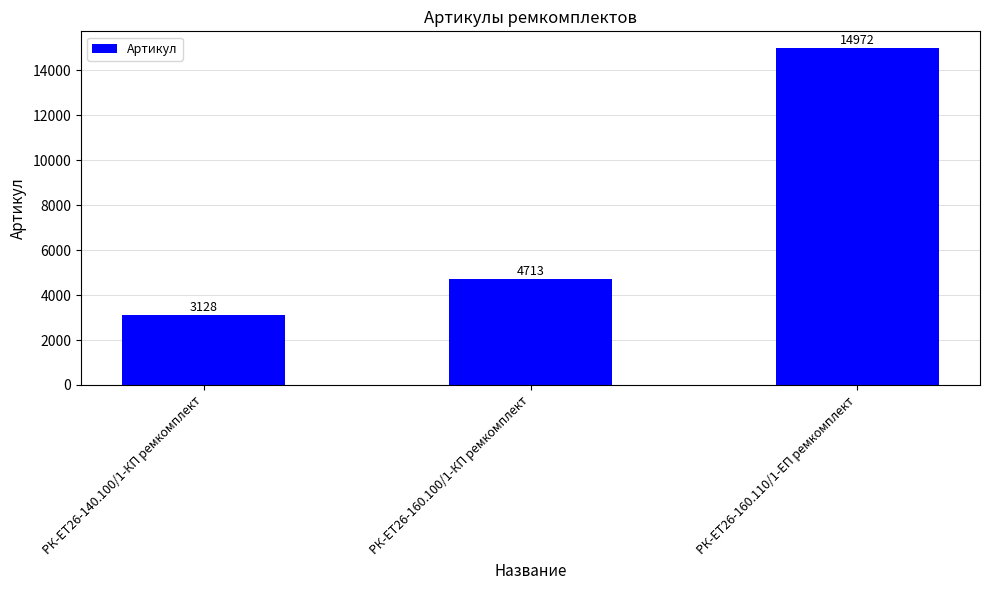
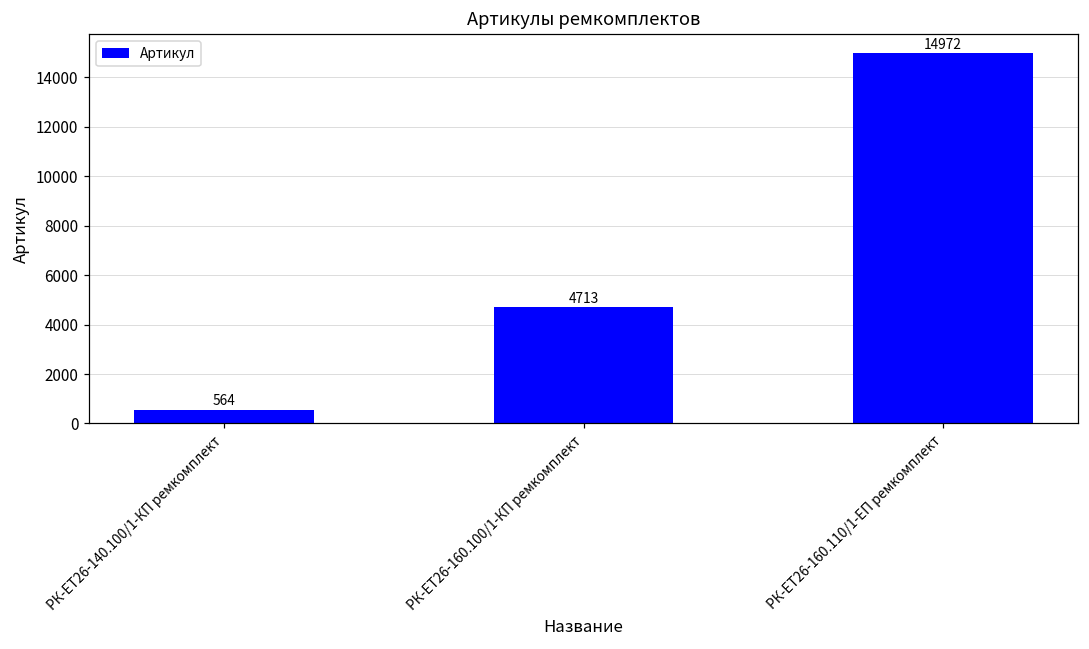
РК-ЕТ26-140.100/1-КП ремкомплект: 3128 -> 564
